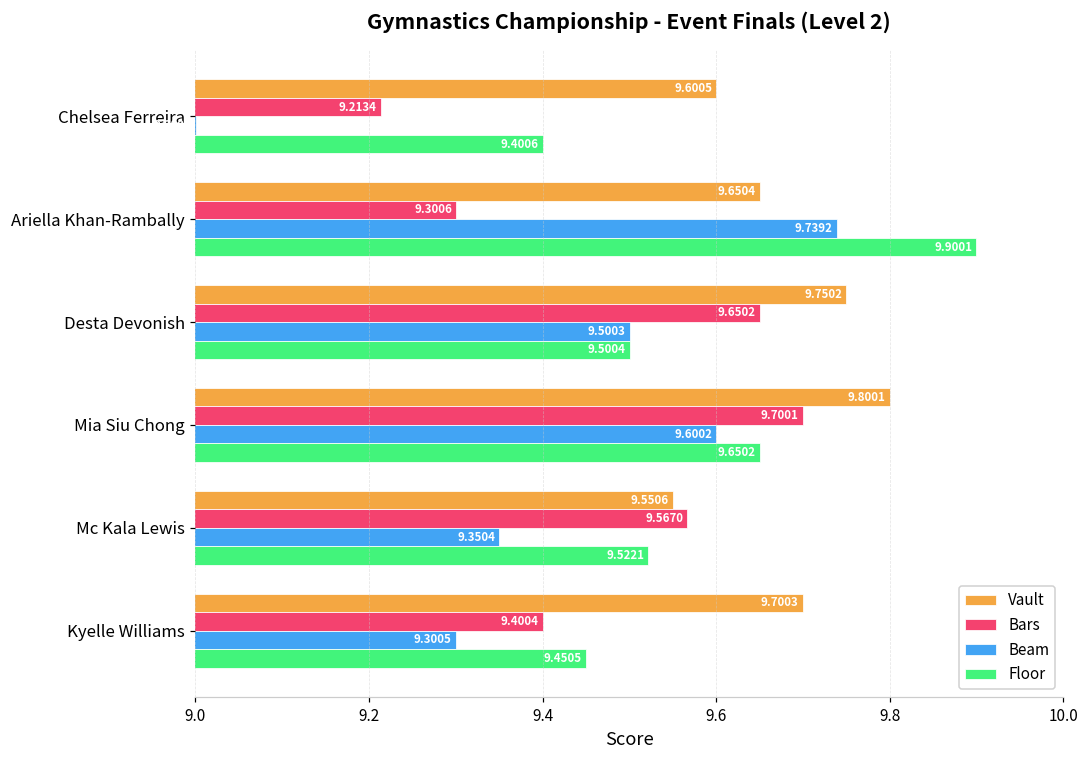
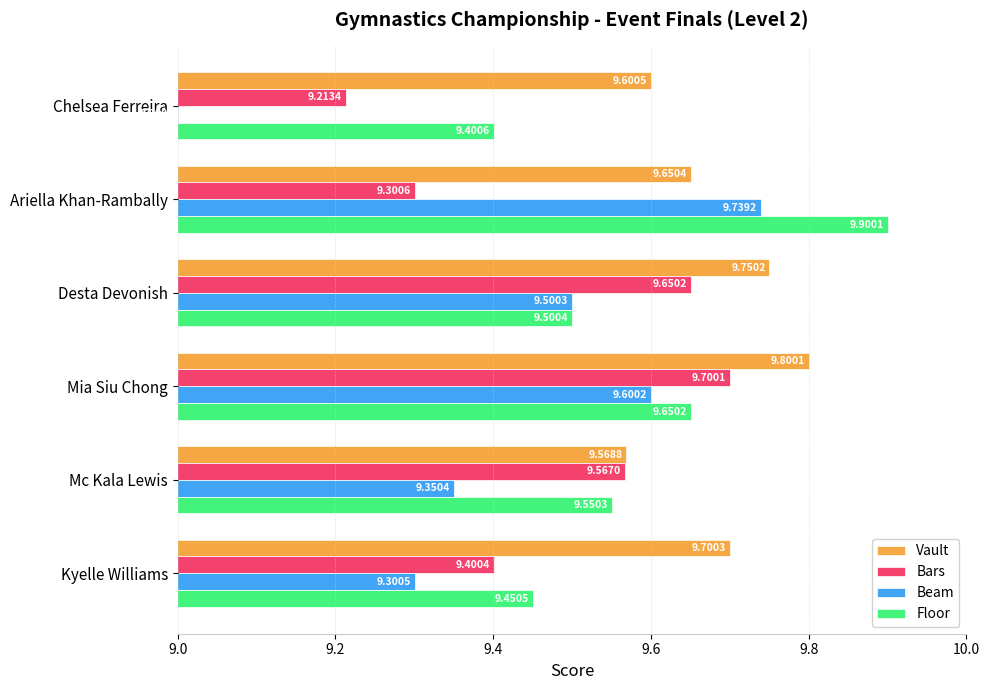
Vault, Mc Kala Lewis: 9.5506 -> 9.5688
Floor, Mc Kala Lewis: 9.5221 -> 9.5503
